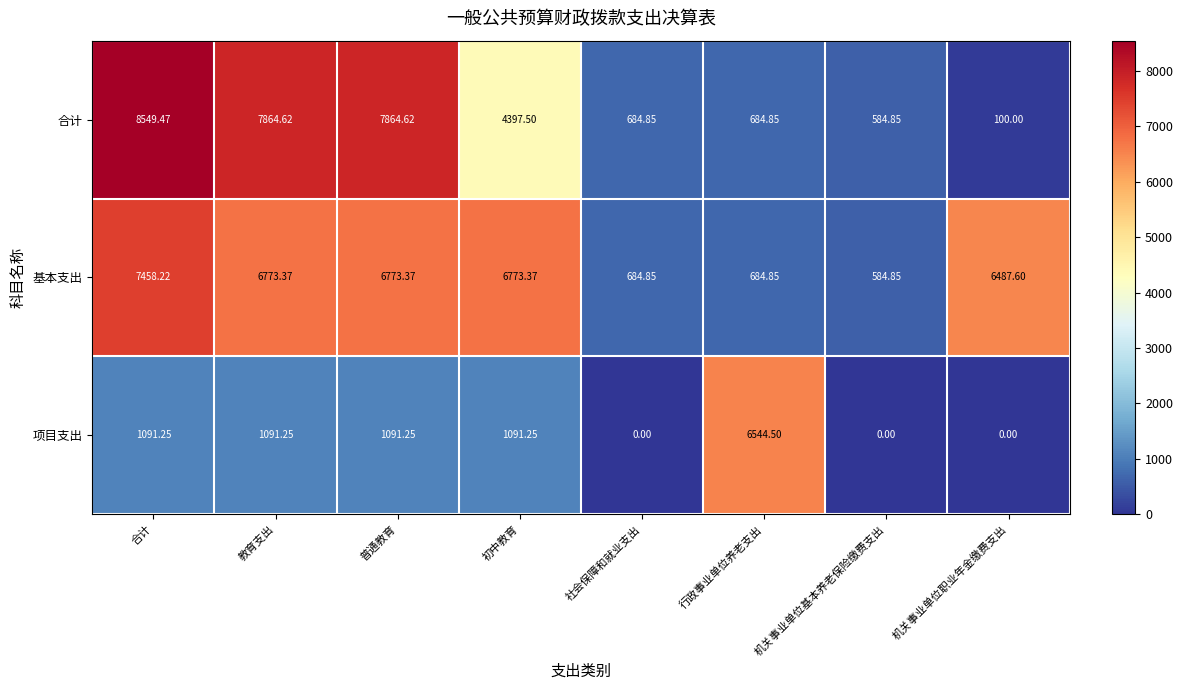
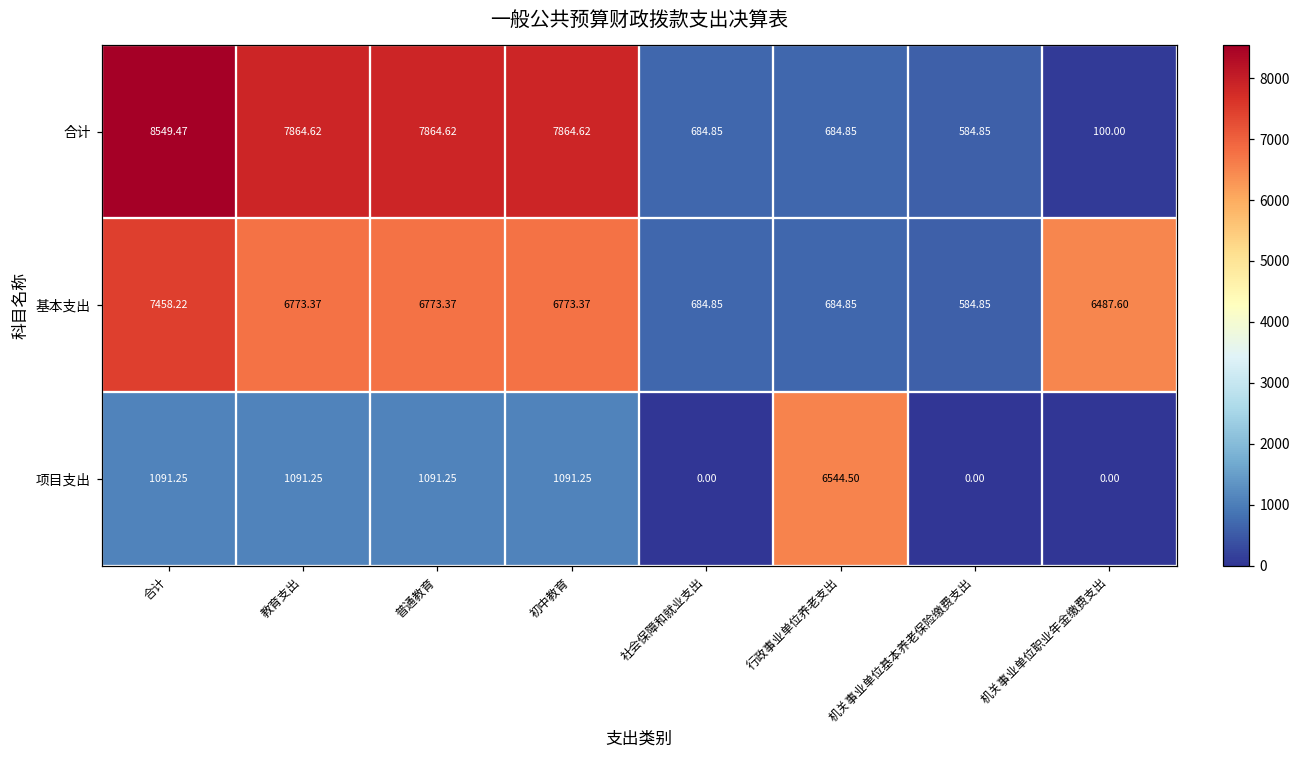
合计, 初中教育: 4397.50 -> 7864.62
